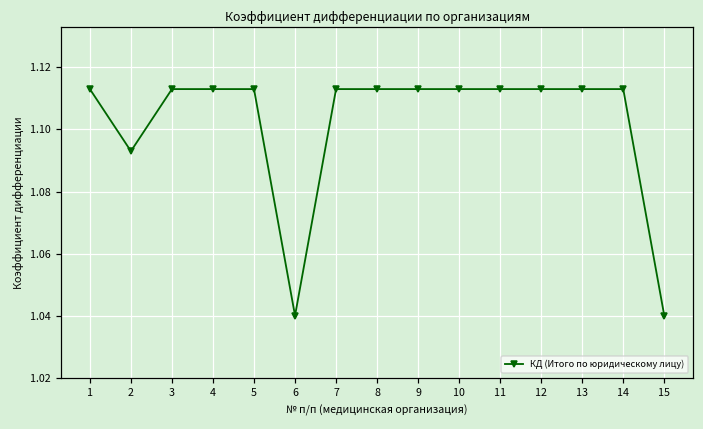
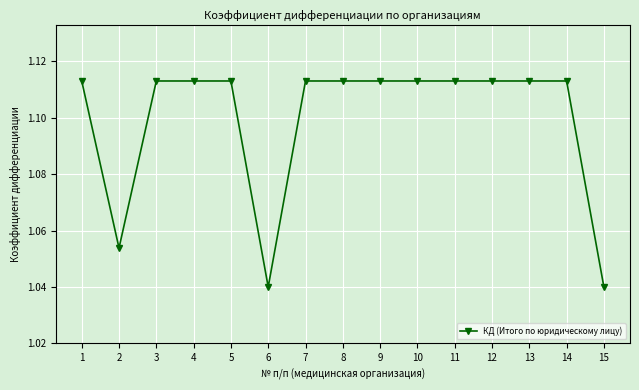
2: 1.093 -> 1.054
